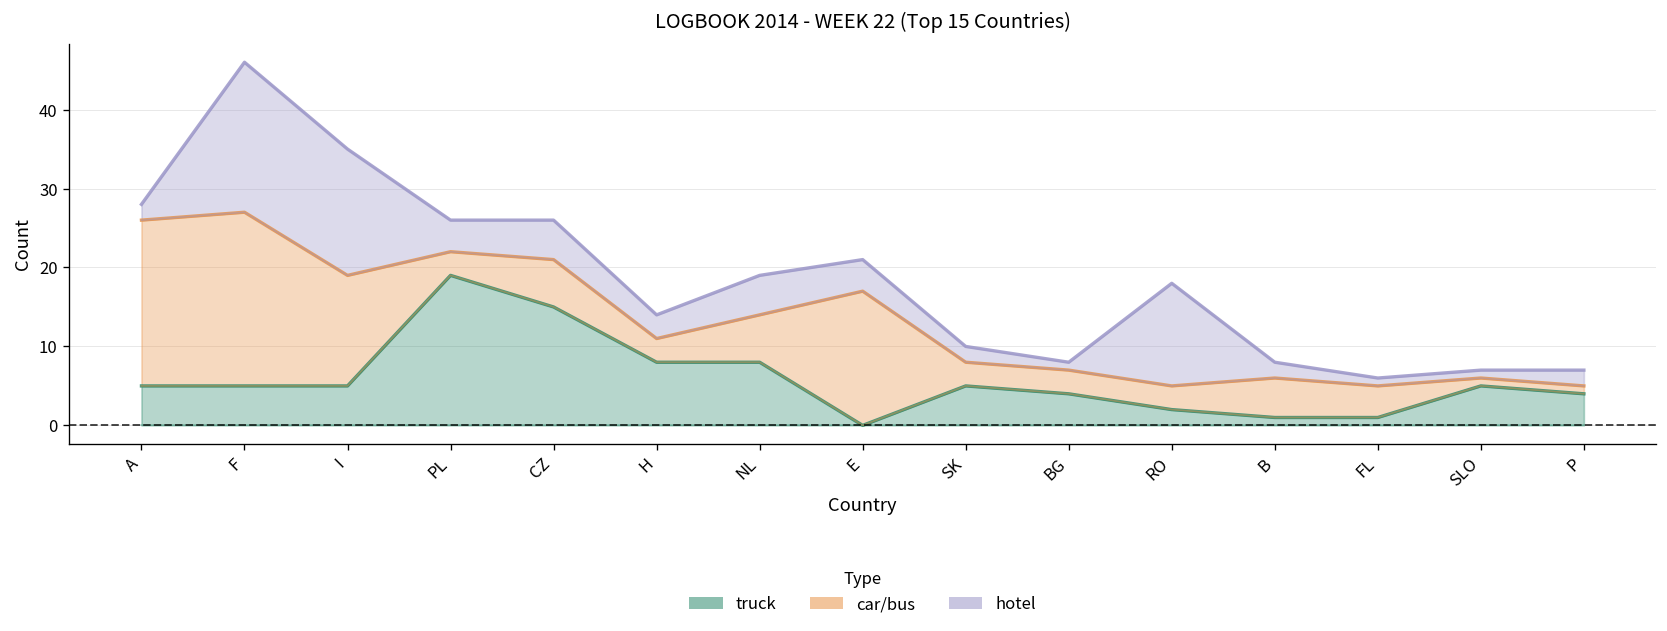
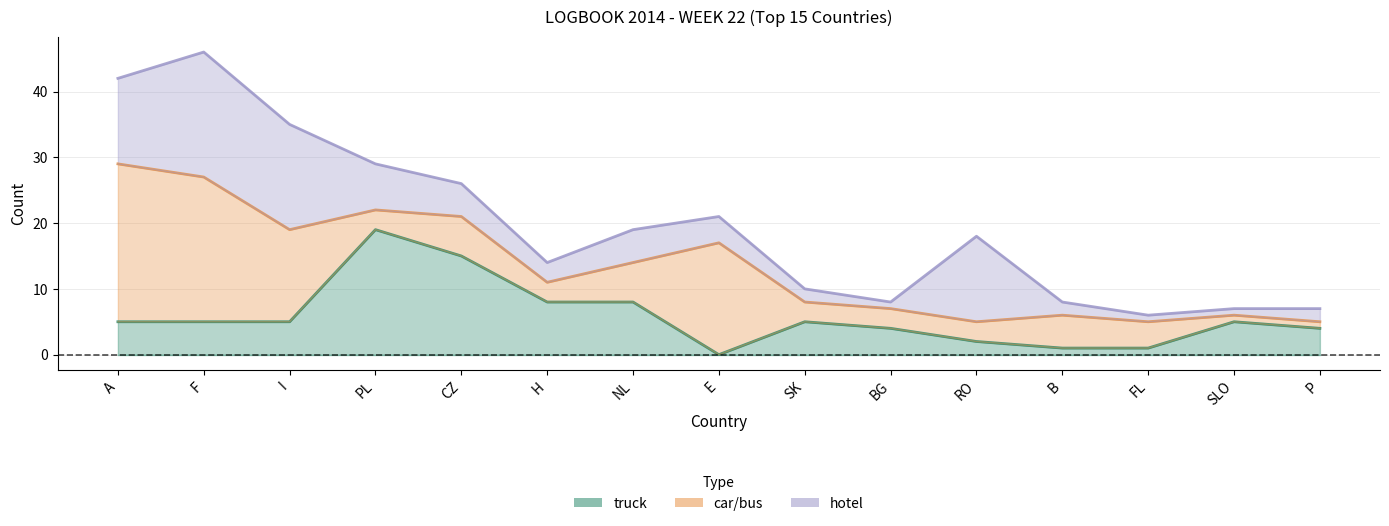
car/bus, A: 21 -> 24
hotel, A: 2 -> 13
hotel, PL: 4 -> 7
